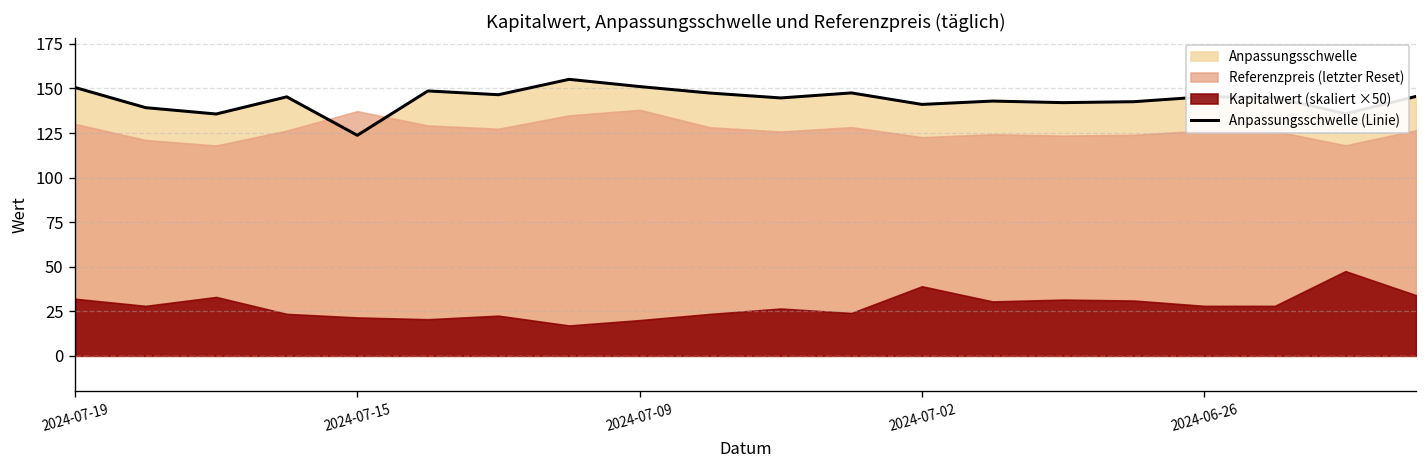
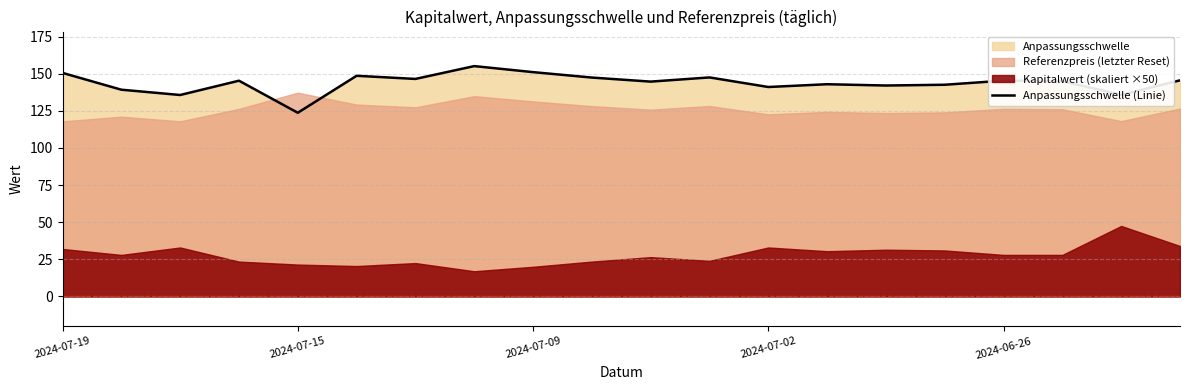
Referenzpreis (letzter Reset), 2024-07-19: 130 -> 118
Referenzpreis (letzter Reset), 2024-07-09: 138 -> 131
Kapitalwert (skaliert ×50), 2024-07-02: 39 -> 33
